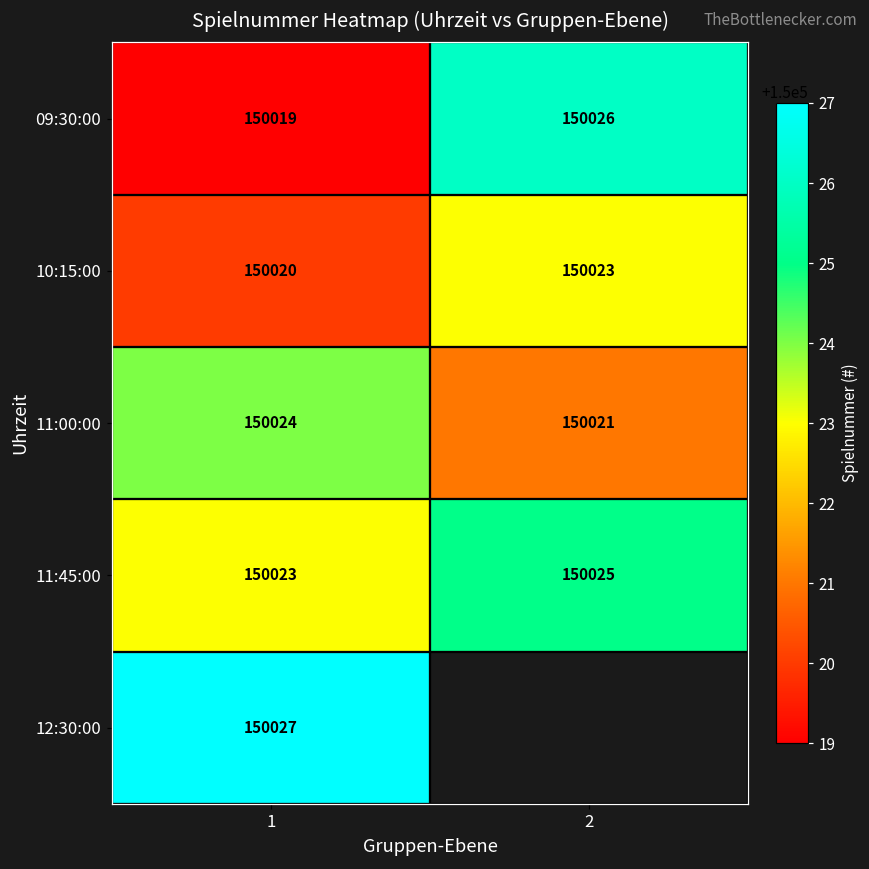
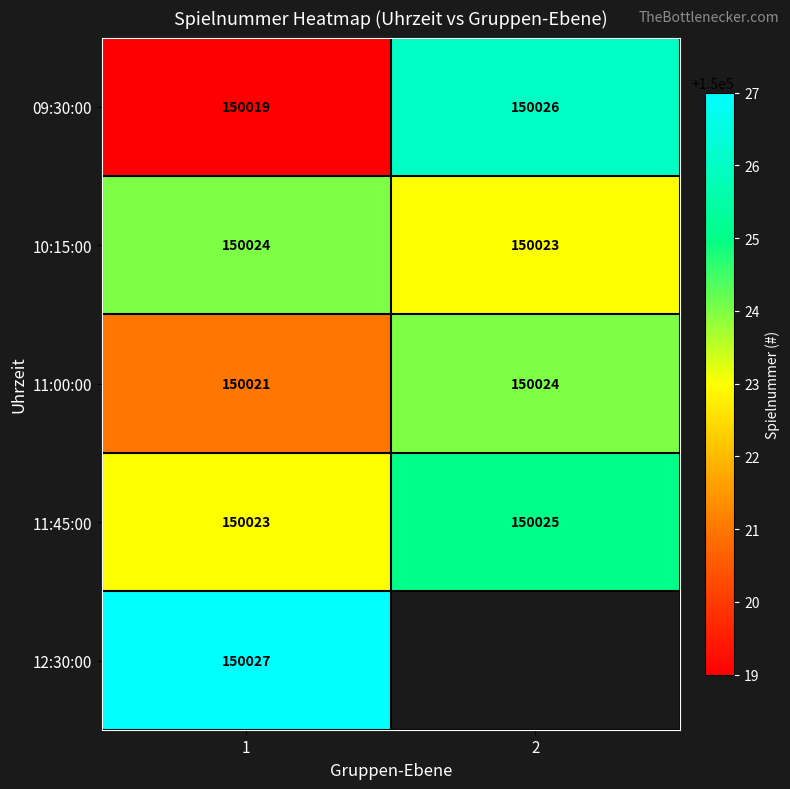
10:15:00, 1: 150020 -> 150024
11:00:00, 1: 150024 -> 150021
11:00:00, 2: 150021 -> 150024
